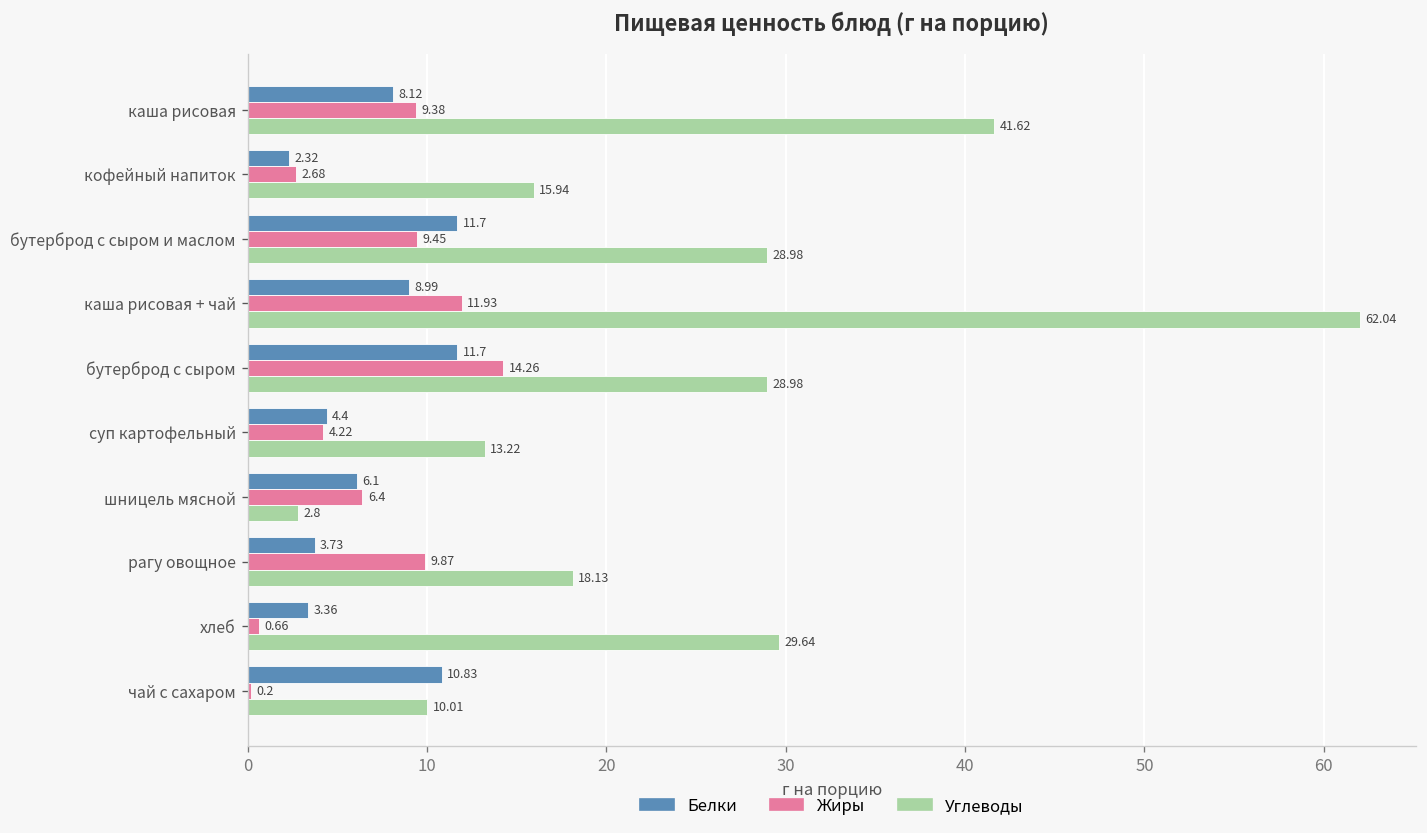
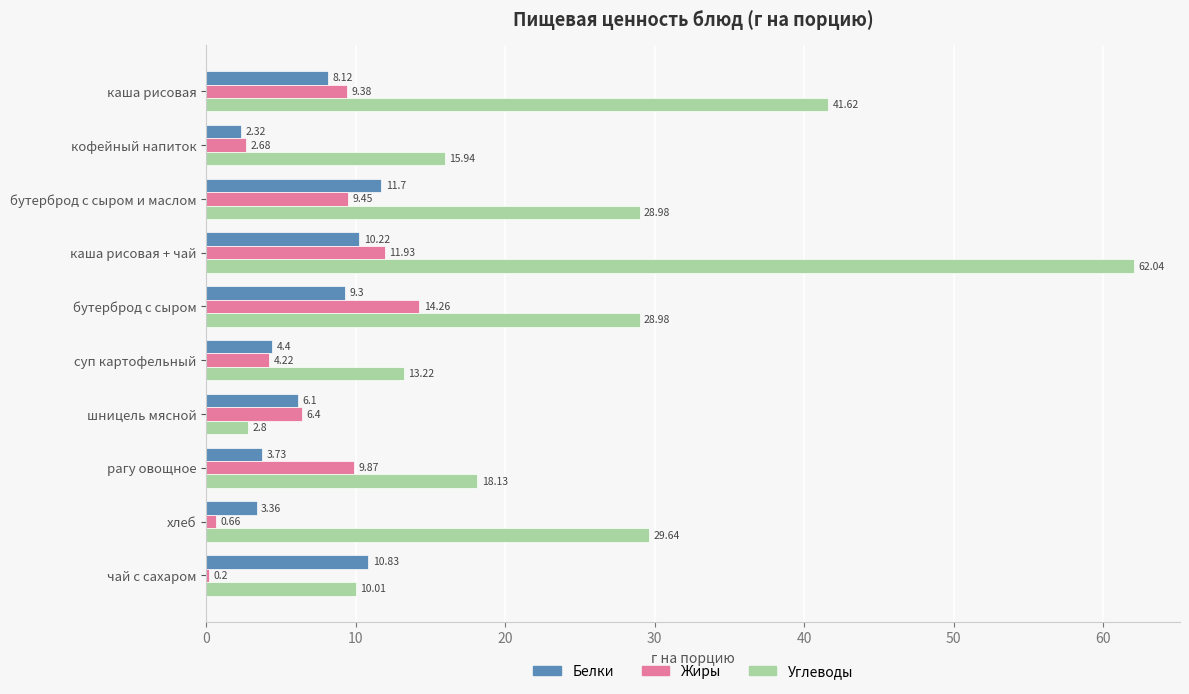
Белки, каша рисовая + чай: 8.99 -> 10.22
Белки, бутерброд с сыром: 11.7 -> 9.3
